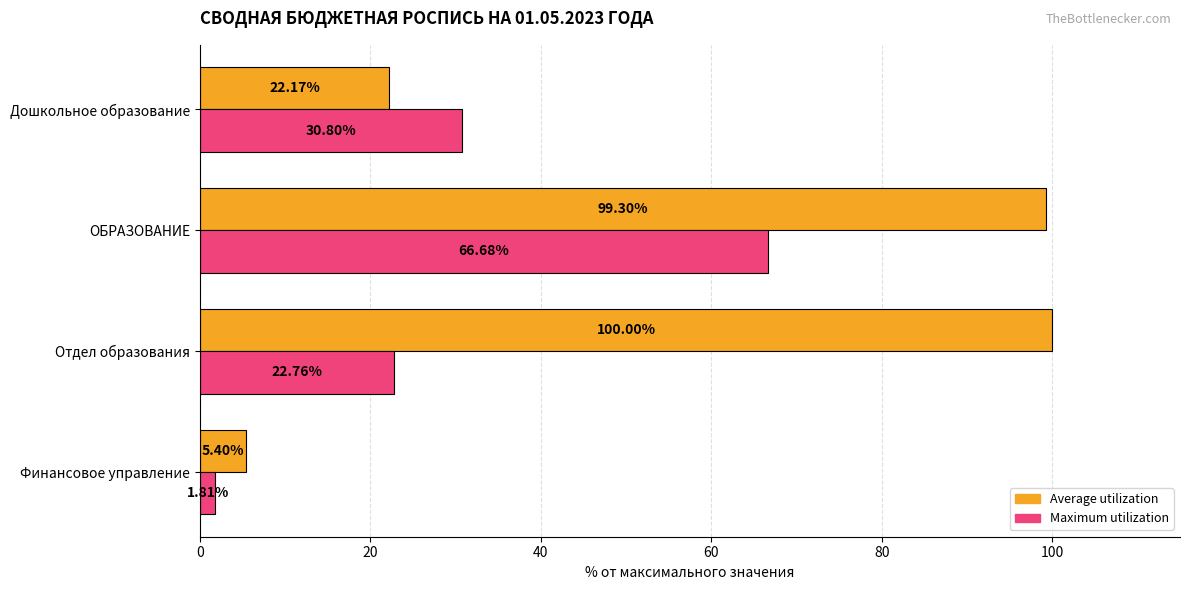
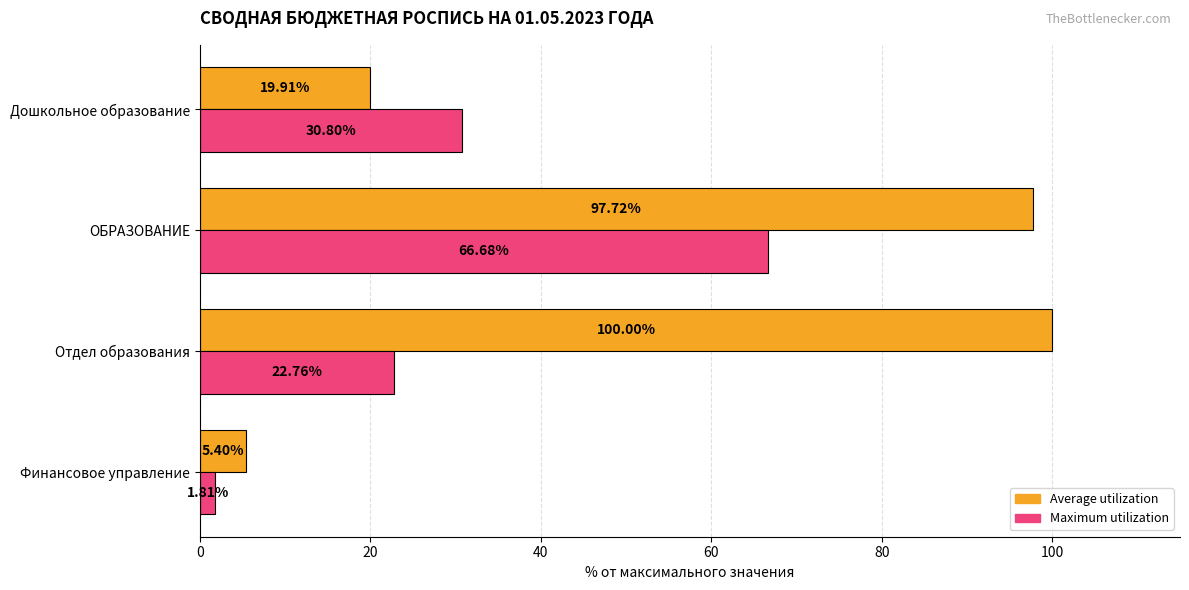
Average utilization, Дошкольное образование: 22.17% -> 19.91%
Average utilization, ОБРАЗОВАНИЕ: 99.30% -> 97.72%
